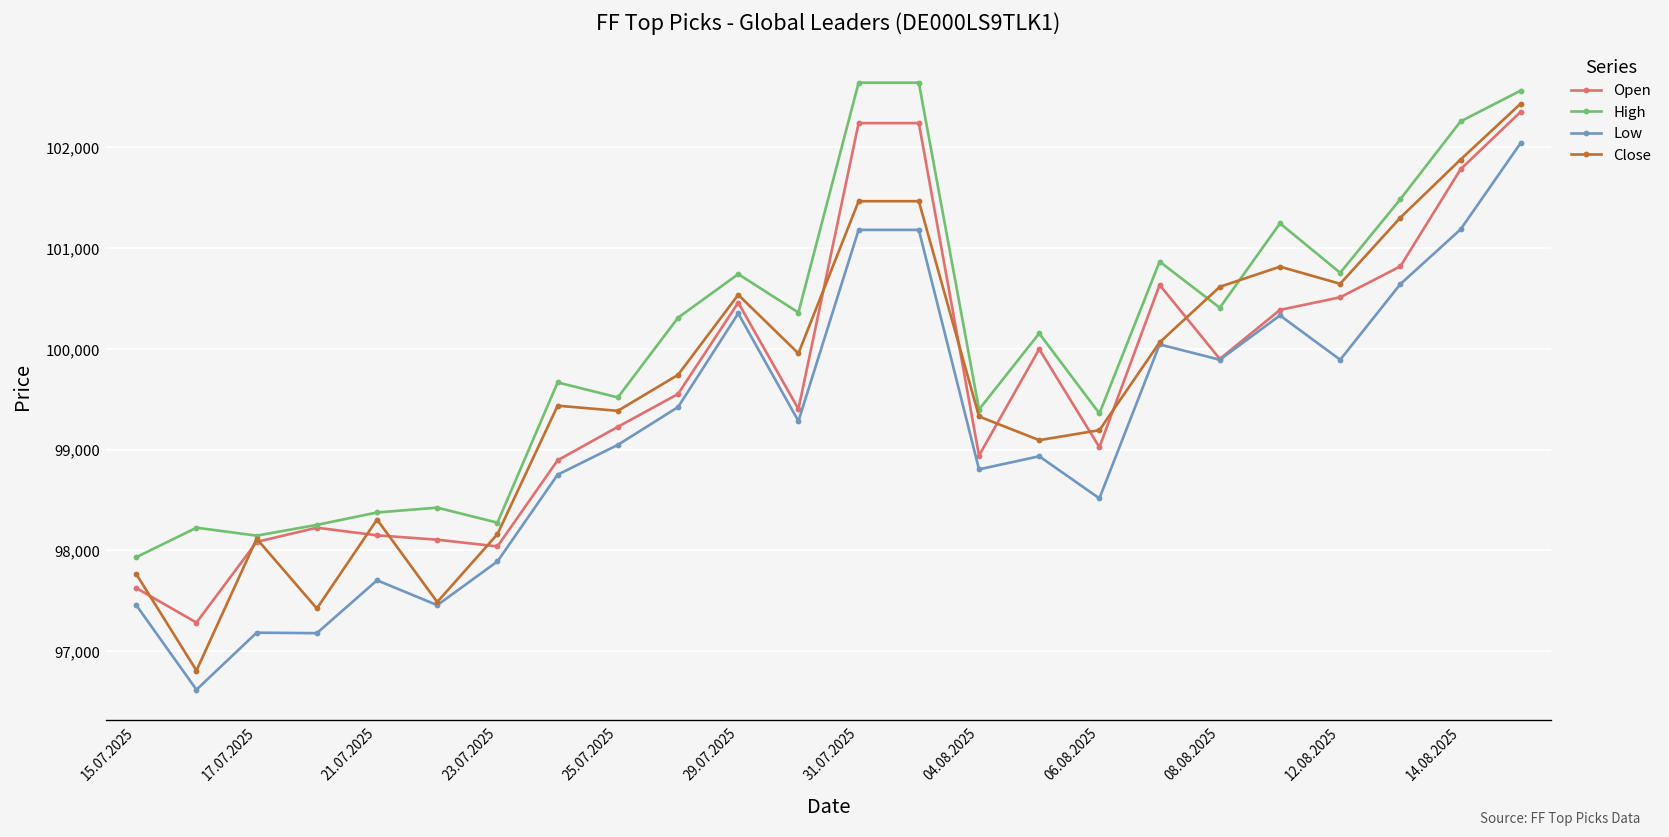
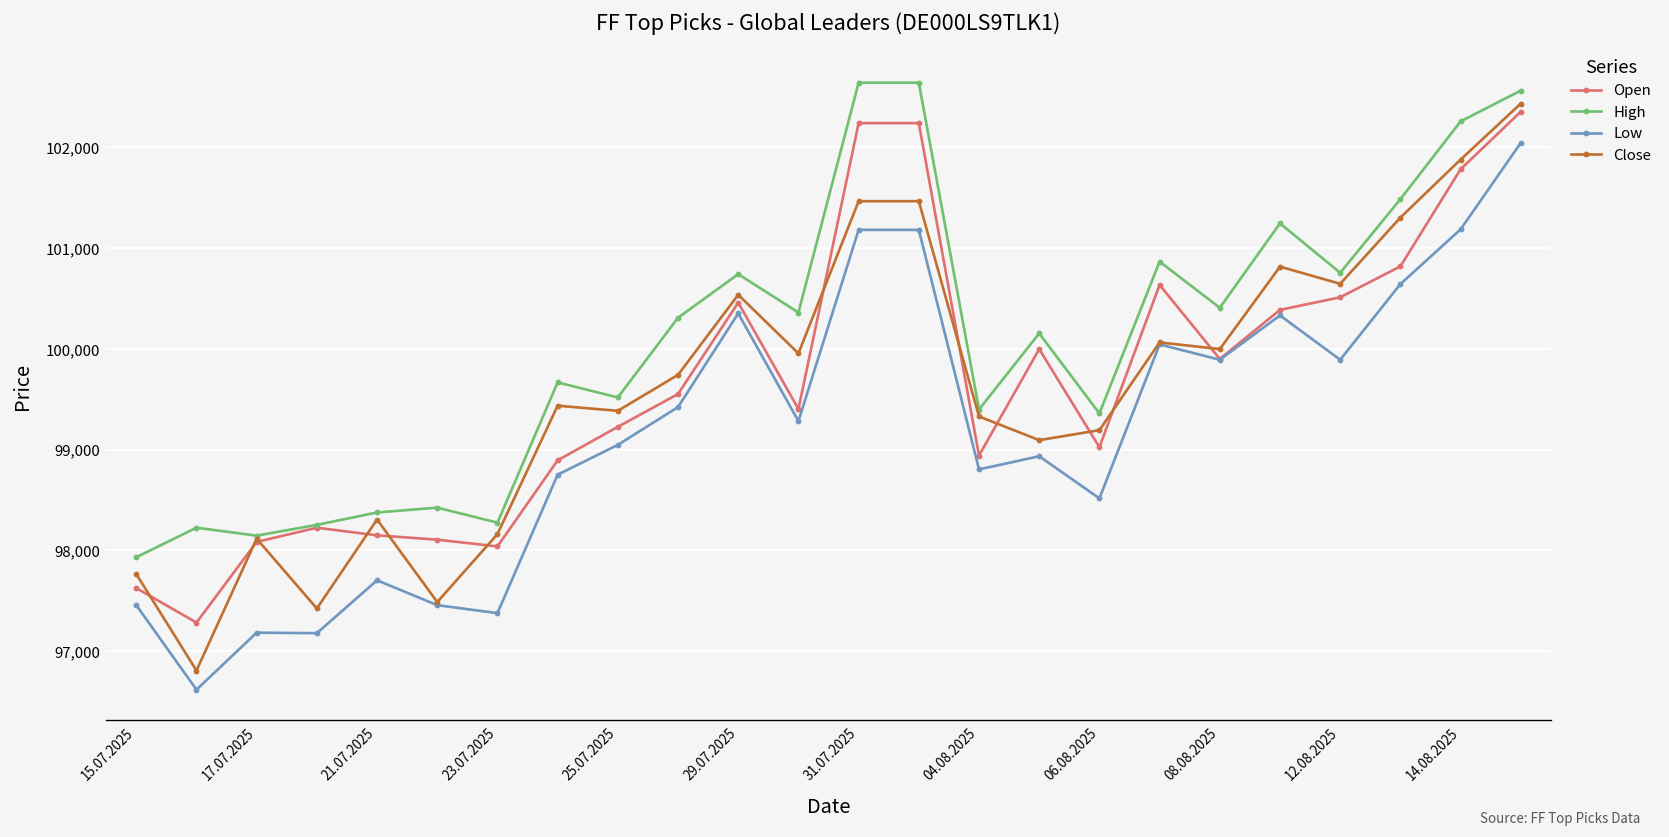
Low, 23.07.2025: 97,900 -> 97,400
Close, 08.08.2025: 100,600 -> 100,000
